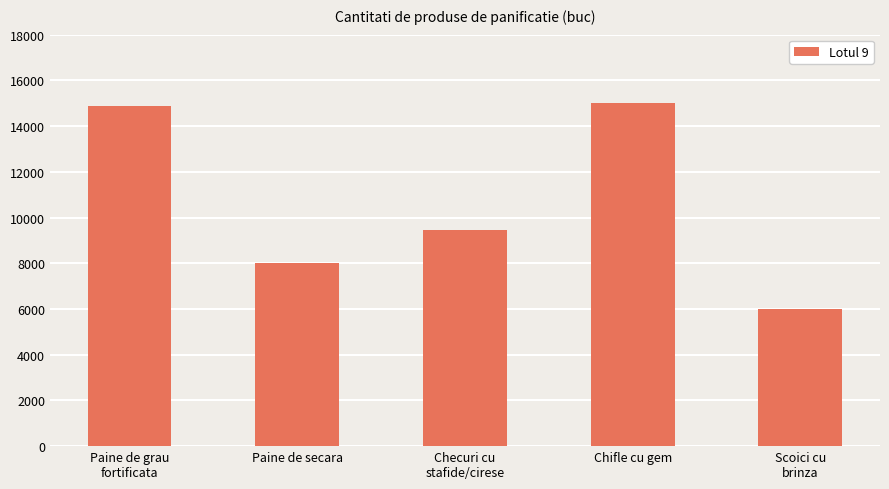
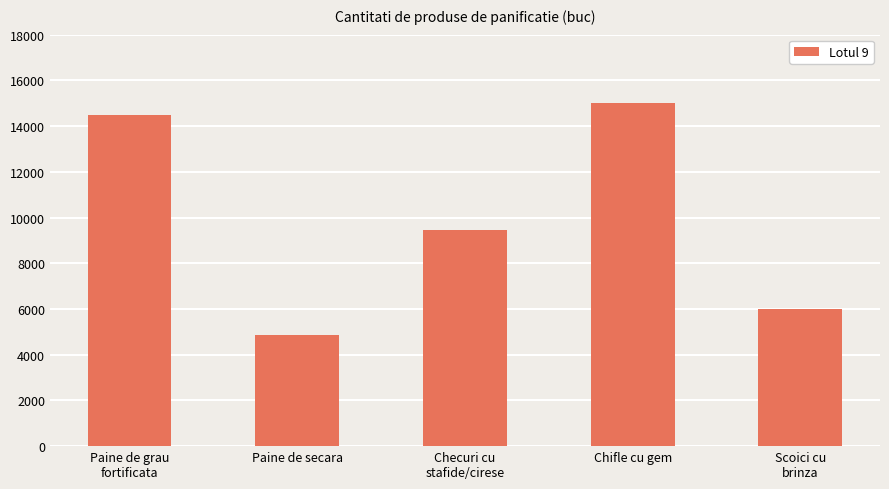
Paine de grau fortificata: 14900 -> 14500
Paine de secara: 8000 -> 4900
